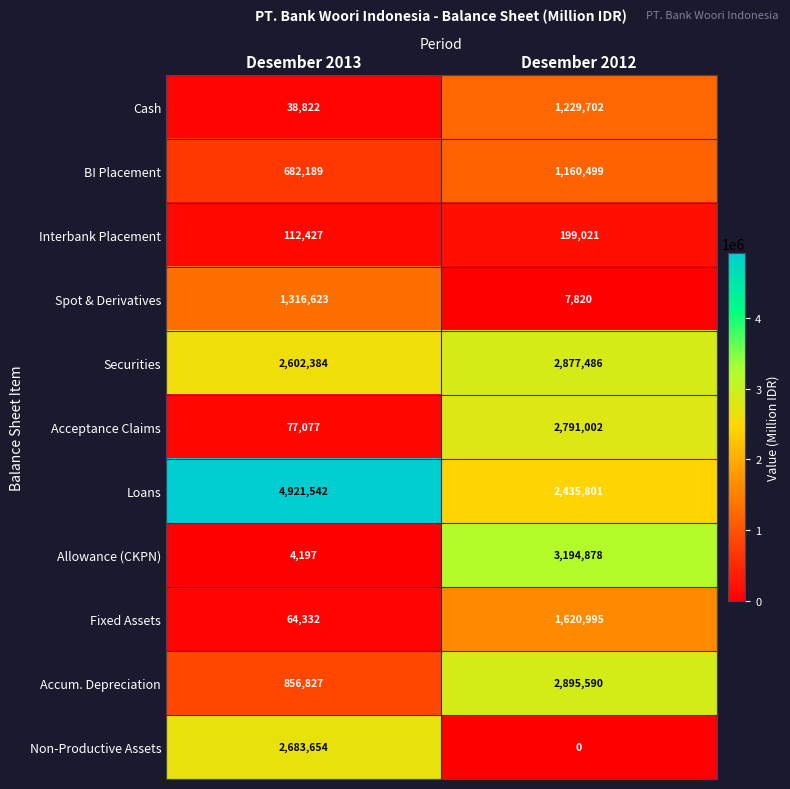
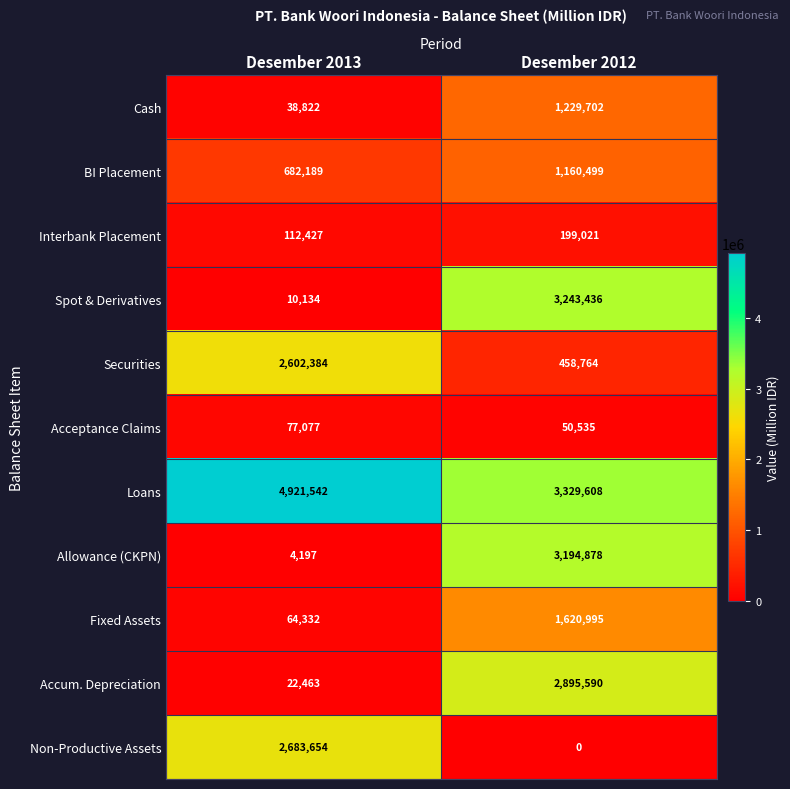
Spot & Derivatives, Desember 2013: 1,316,623 -> 10,134
Spot & Derivatives, Desember 2012: 7,820 -> 3,243,436
Securities, Desember 2012: 2,877,486 -> 458,764
Acceptance Claims, Desember 2012: 2,791,002 -> 50,535
Loans, Desember 2012: 2,435,801 -> 3,329,608
Accum. Depreciation, Desember 2013: 856,827 -> 22,463
